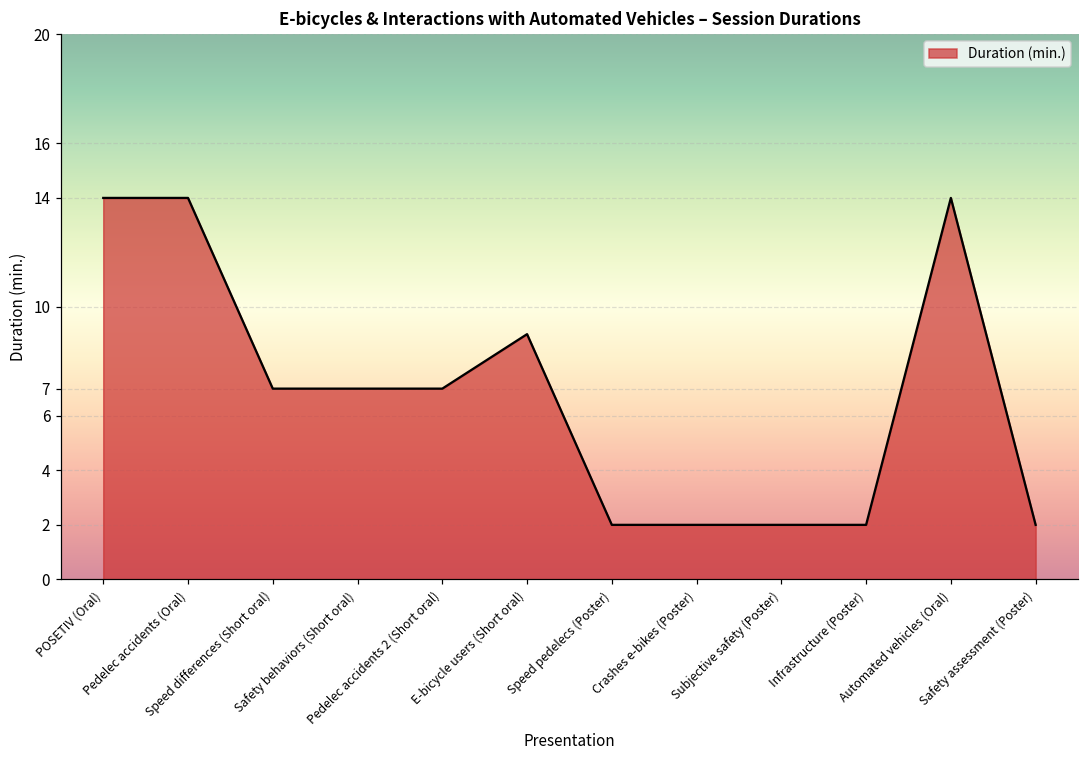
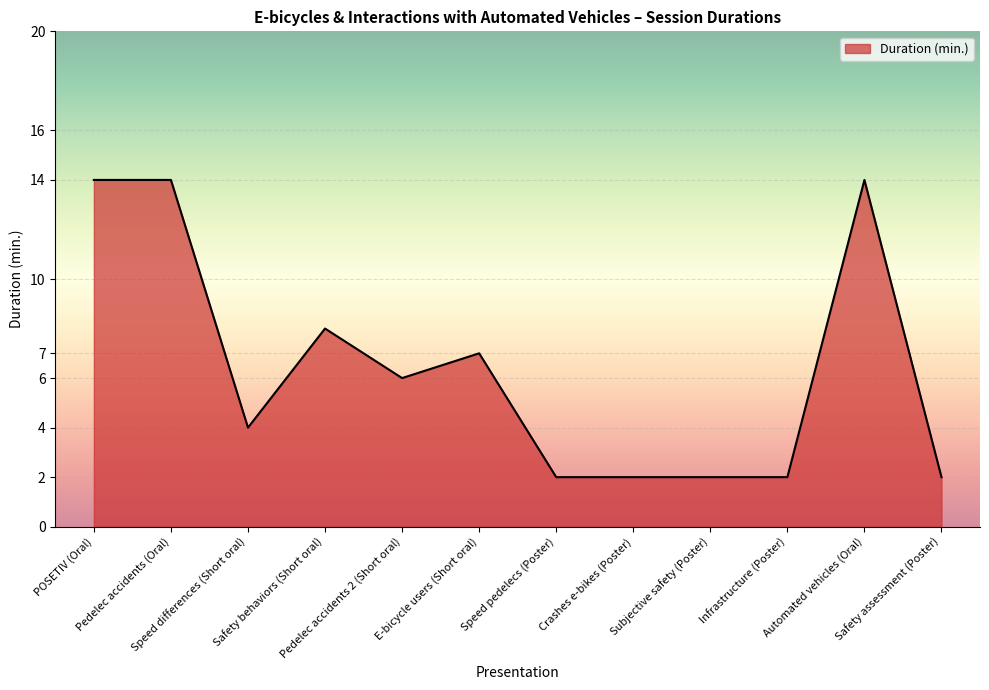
Speed differences (Short oral): 7 -> 4
Safety behaviors (Short oral): 7 -> 8
Pedelec accidents 2 (Short oral): 7 -> 6
E-bicycle users (Short oral): 9 -> 7
